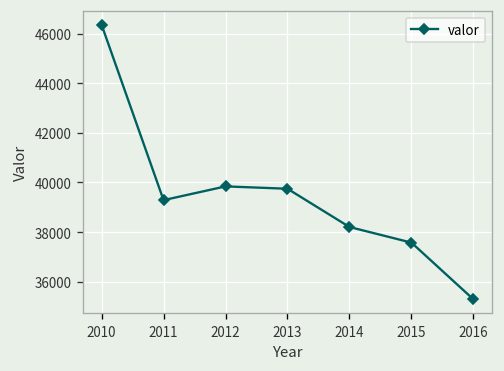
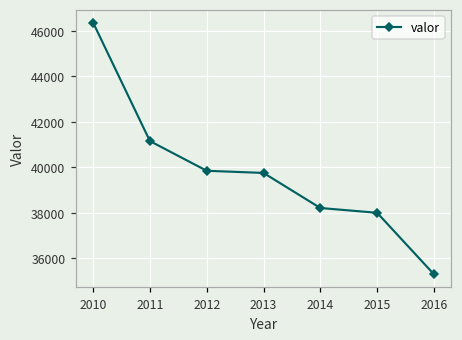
2011: 39300 -> 41100
2015: 37600 -> 38000
